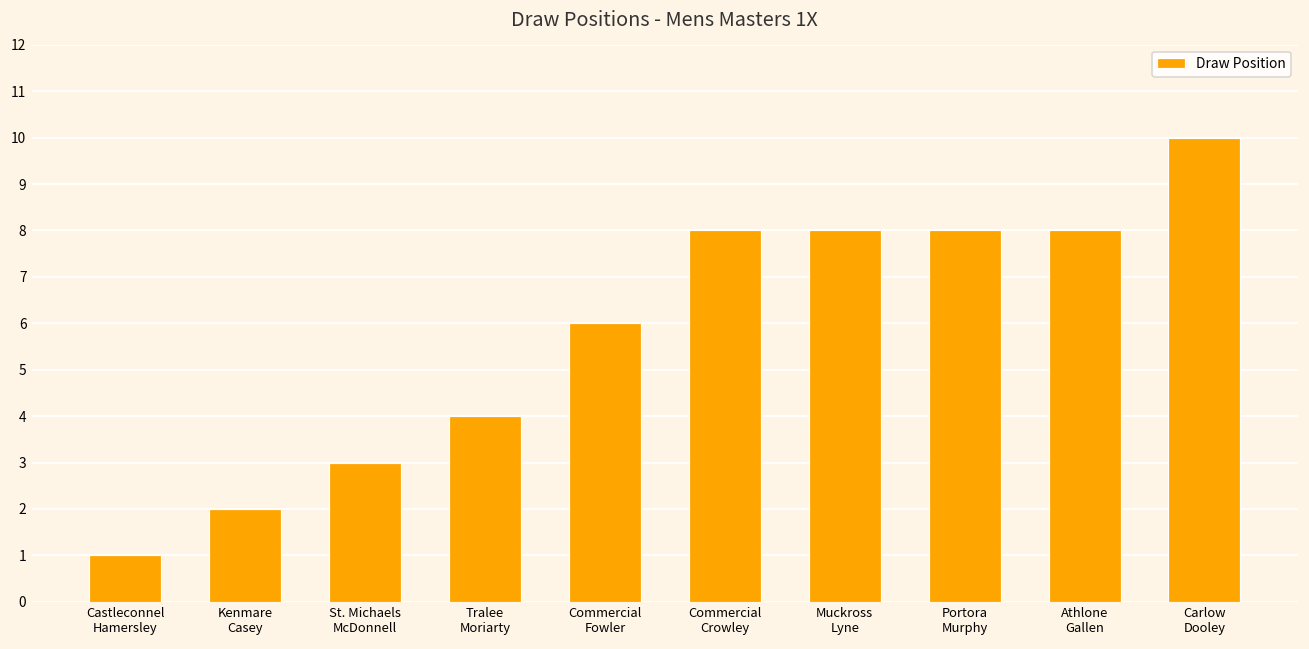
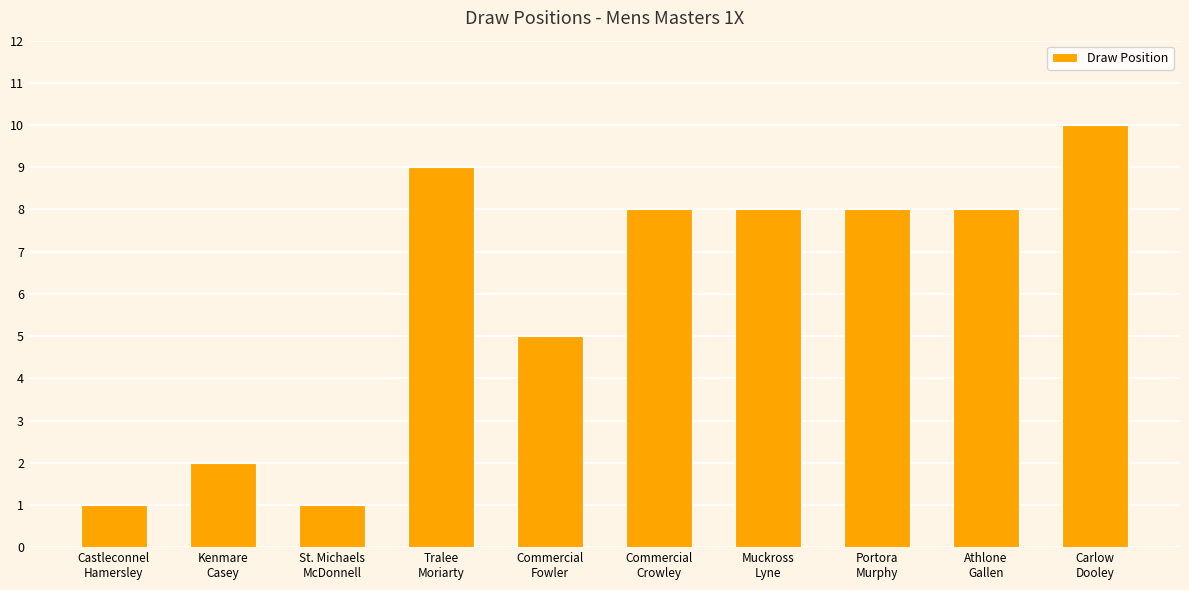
St. Michaels McDonnell: 3 -> 1
Tralee Moriarty: 4 -> 9
Commercial Fowler: 6 -> 5
